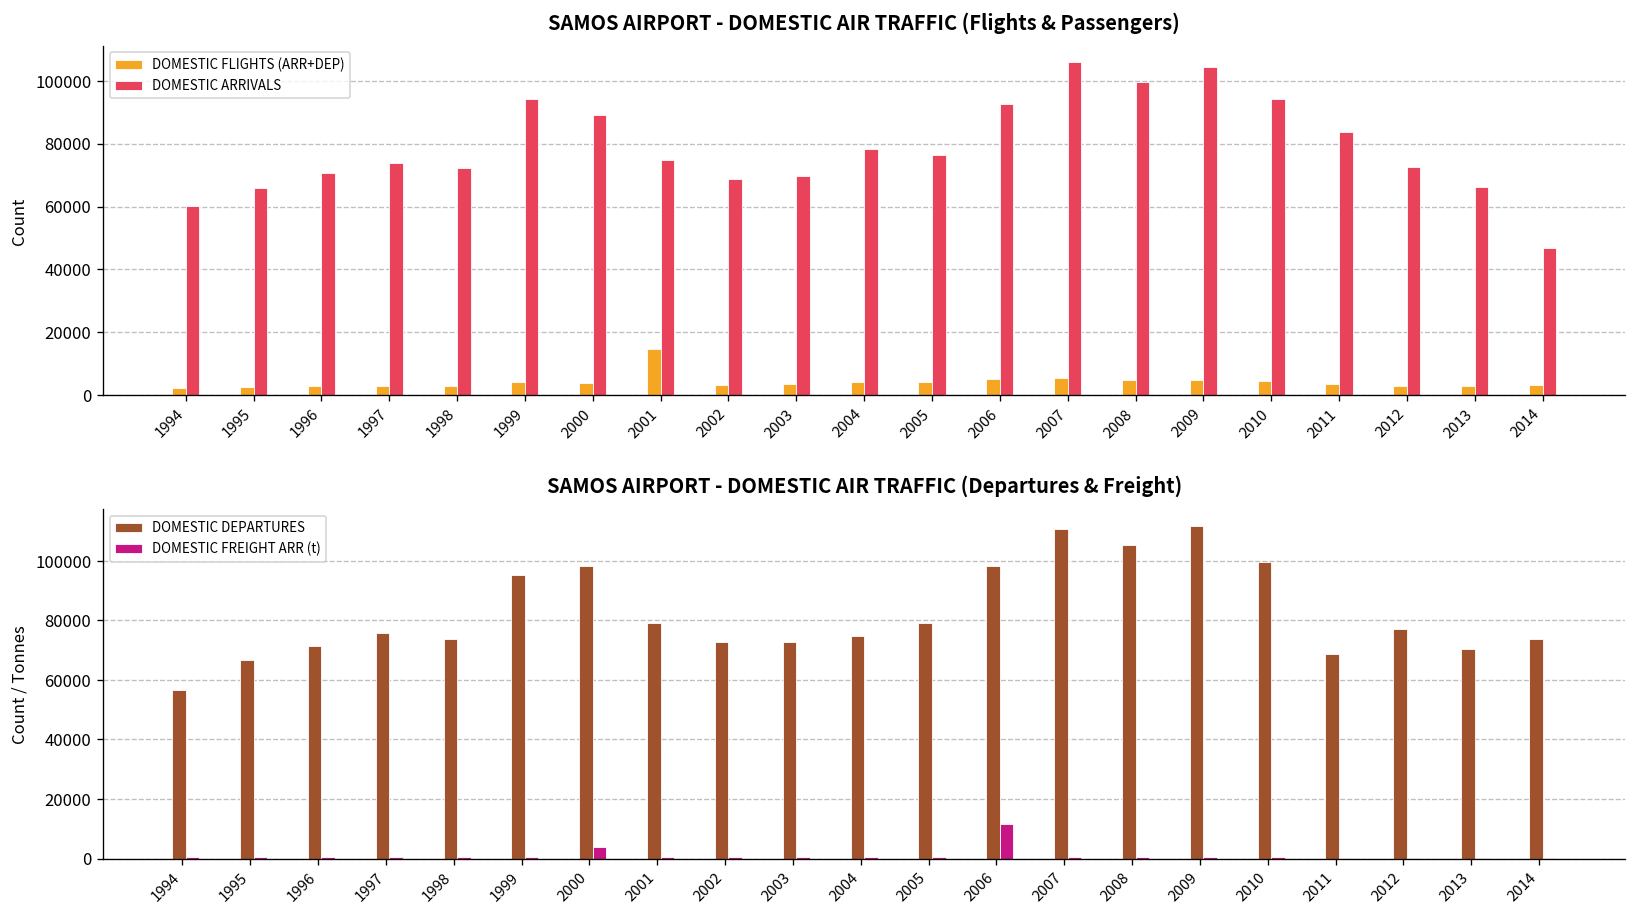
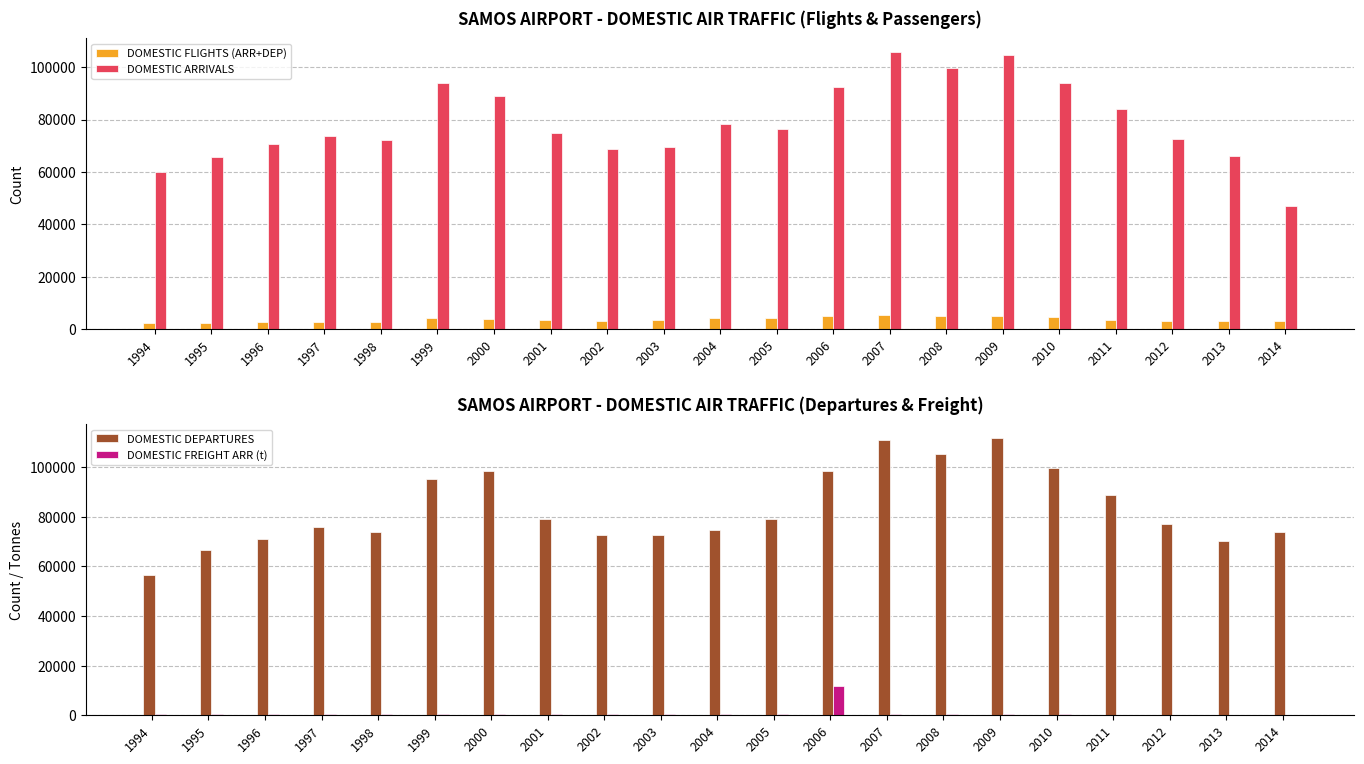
SAMOS AIRPORT - DOMESTIC AIR TRAFFIC (Flights & Passengers), DOMESTIC FLIGHTS (ARR+DEP), 2001: 15000 -> 4000
SAMOS AIRPORT - DOMESTIC AIR TRAFFIC (Departures & Freight), DOMESTIC FREIGHT ARR (t), 2000: 4000 -> 0
SAMOS AIRPORT - DOMESTIC AIR TRAFFIC (Departures & Freight), DOMESTIC DEPARTURES, 2011: 69000 -> 89000
